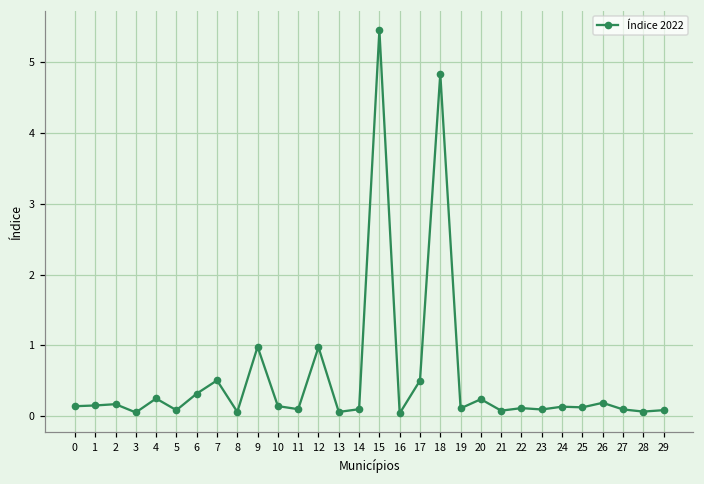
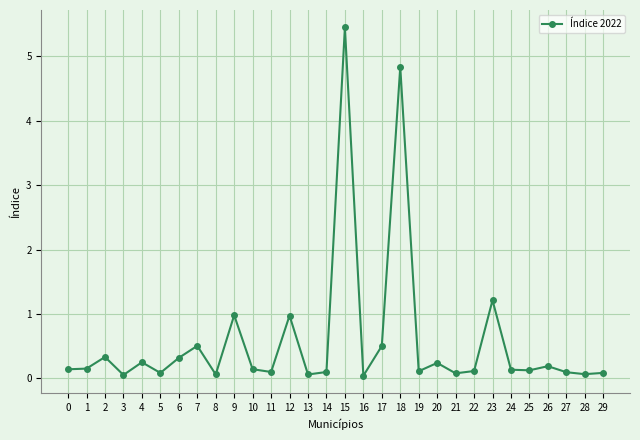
2: 0.2 -> 0.3
23: 0.1 -> 1.2
